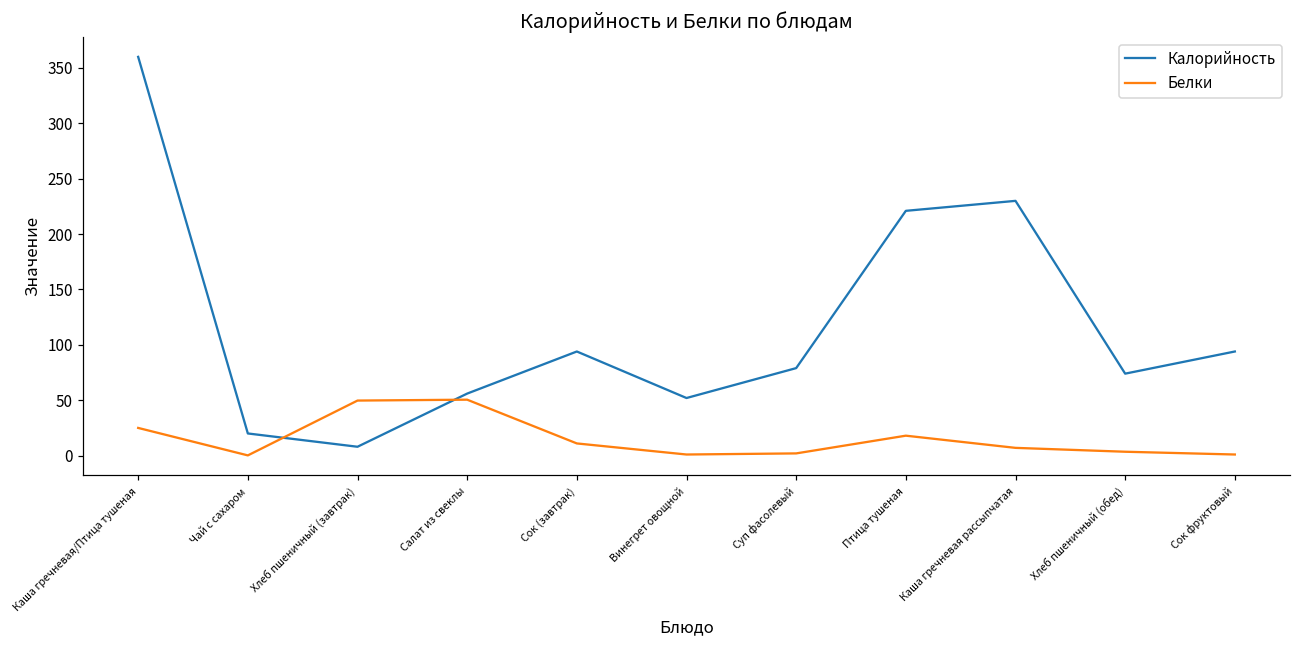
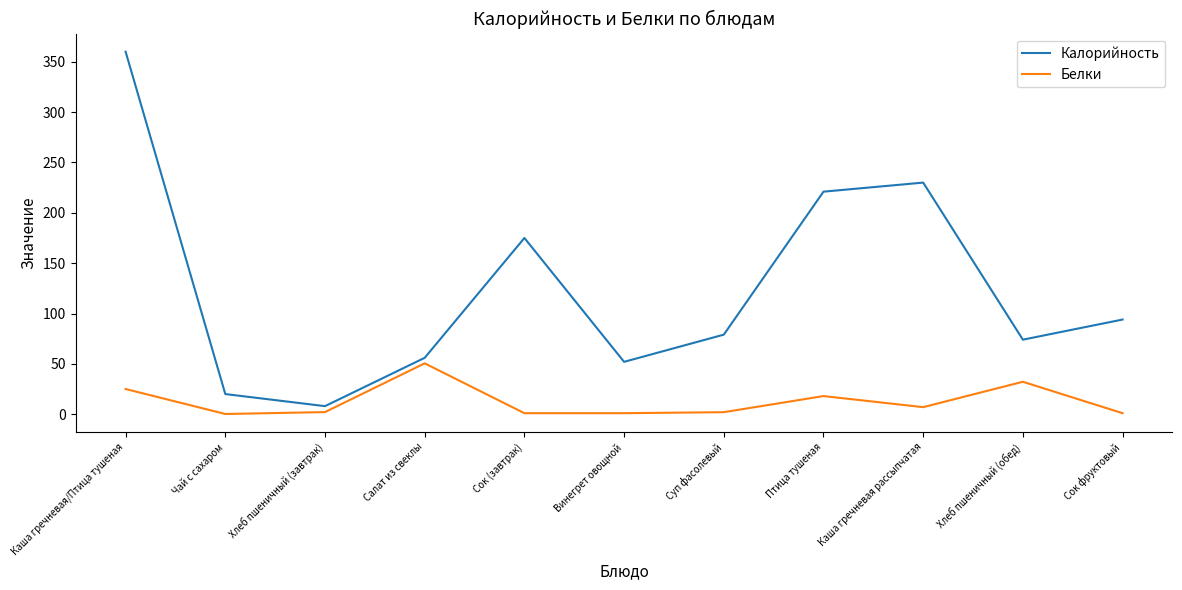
Белки, Хлеб пшеничный (завтрак): 50 -> 2
Калорийность, Сок (завтрак): 94 -> 175
Белки, Сок (завтрак): 11 -> 1
Белки, Хлеб пшеничный (обед): 4 -> 32
